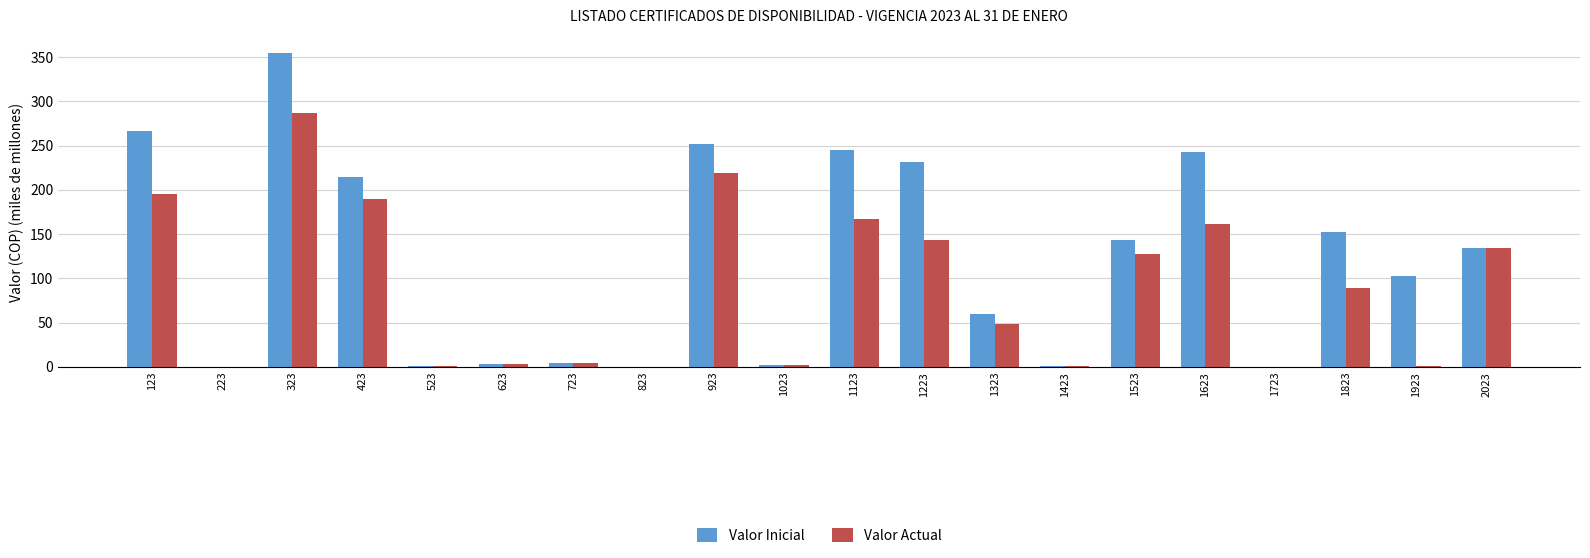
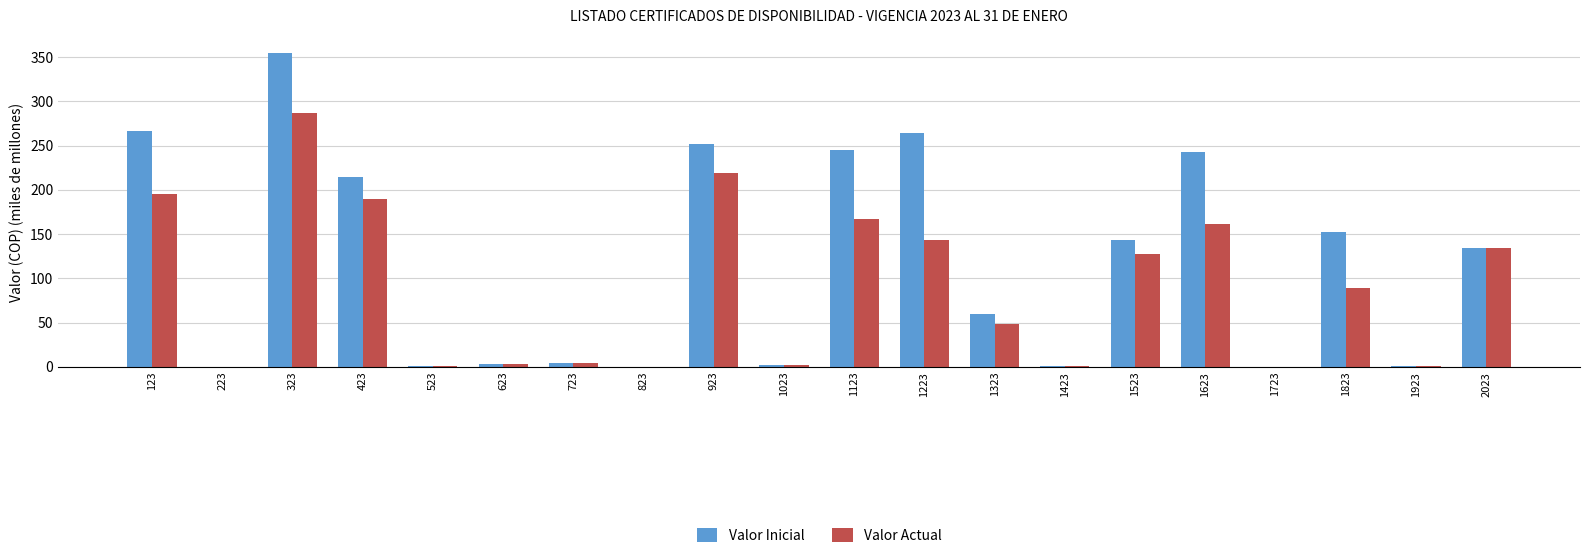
Valor Inicial, 1223: 230 -> 260
Valor Inicial, 1923: 100 -> 0
